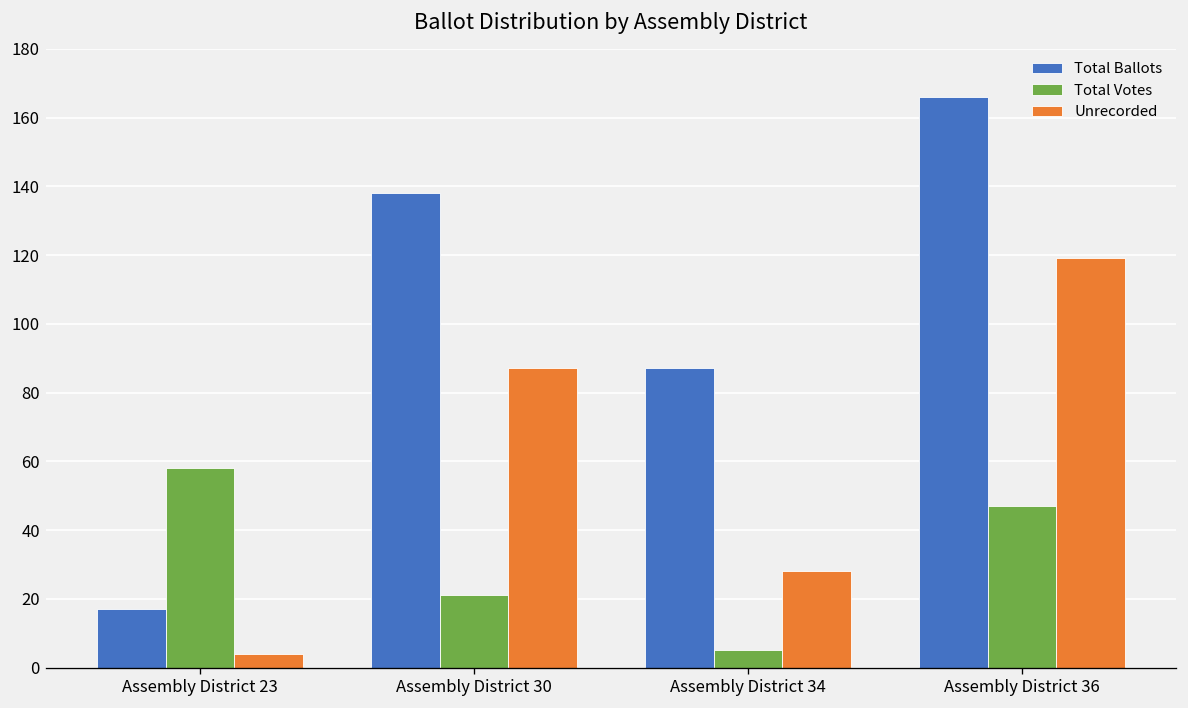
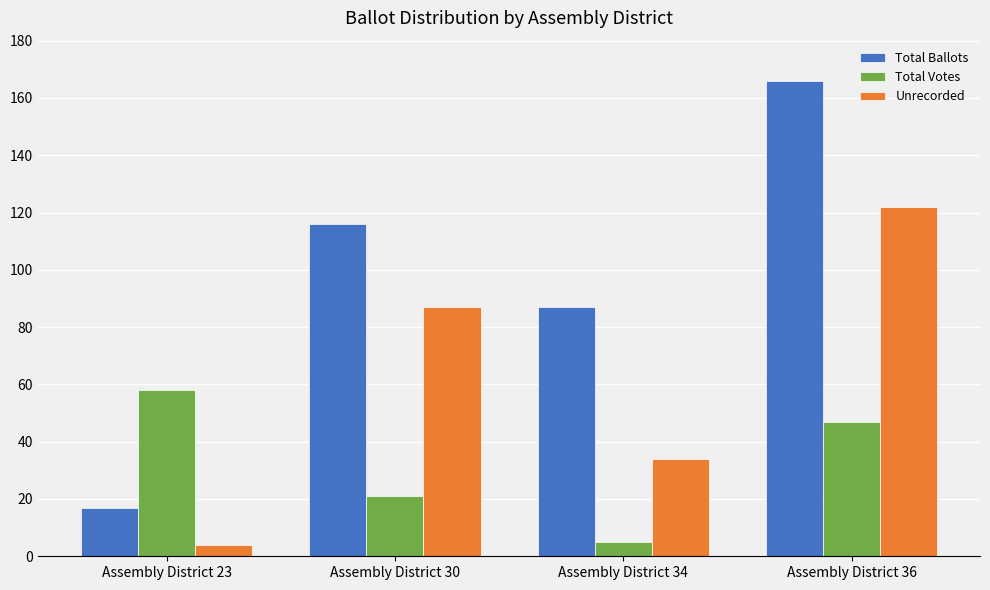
Total Ballots, Assembly District 30: 138 -> 116
Unrecorded, Assembly District 34: 28 -> 34
Unrecorded, Assembly District 36: 119 -> 122
